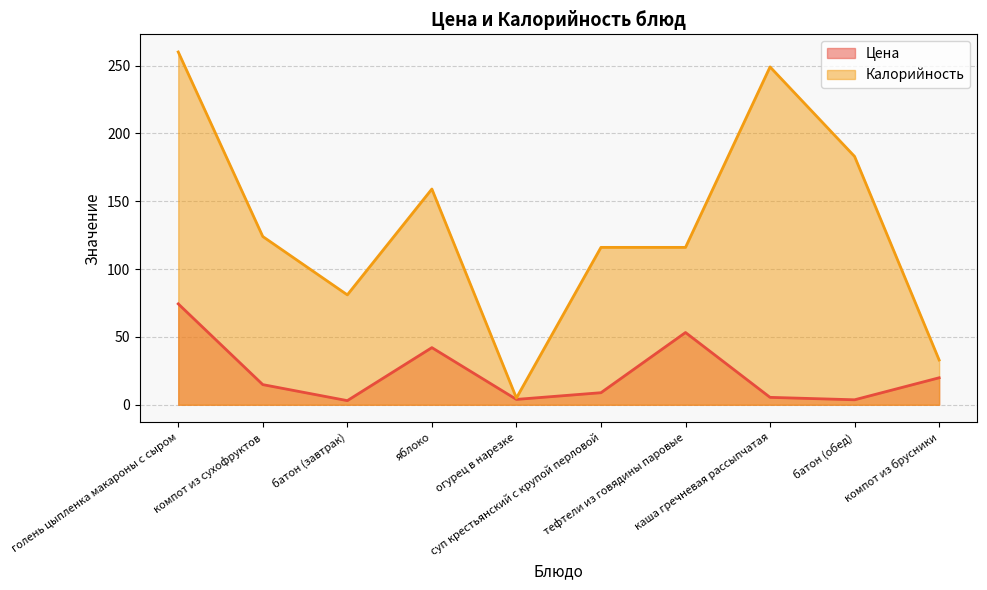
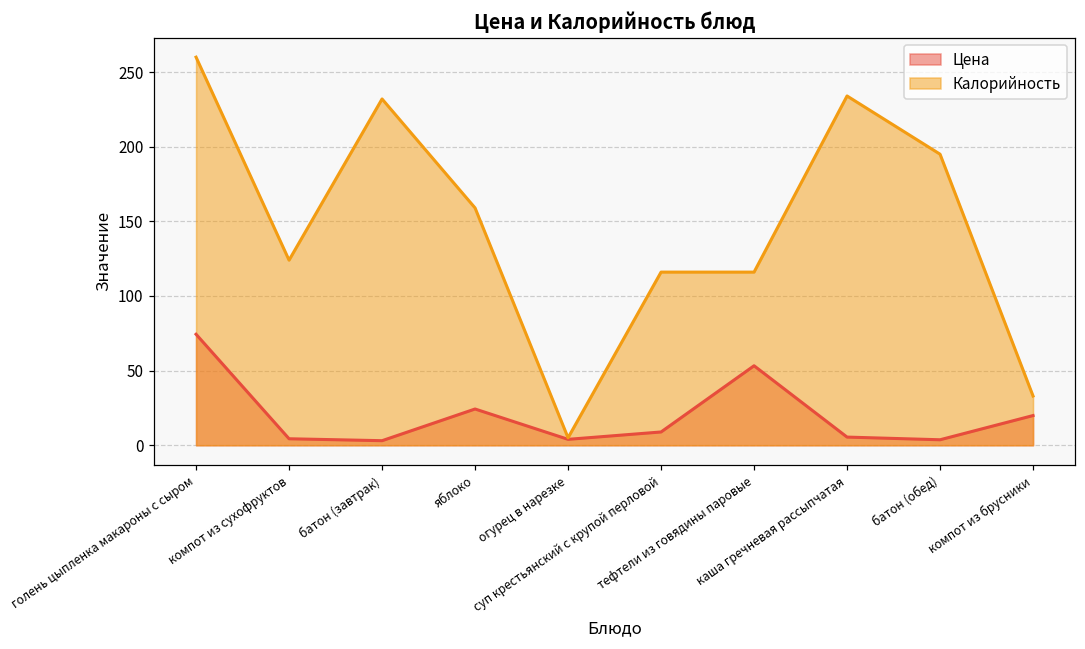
Цена, компот из сухофруктов: 15 -> 4
Калорийность, батон (завтрак): 81 -> 232
Цена, яблоко: 42 -> 24
Калорийность, каша гречневая рассыпчатая: 249 -> 234
Калорийность, батон (обед): 183 -> 195
